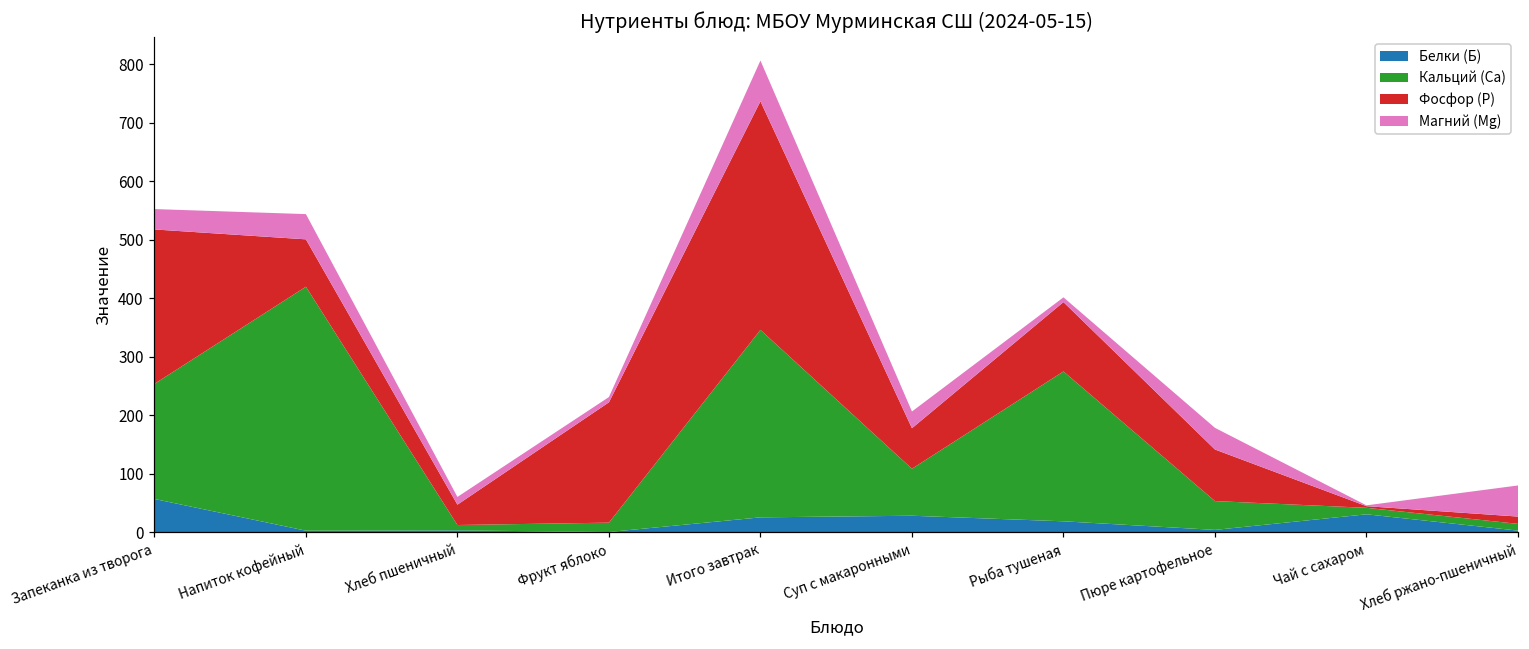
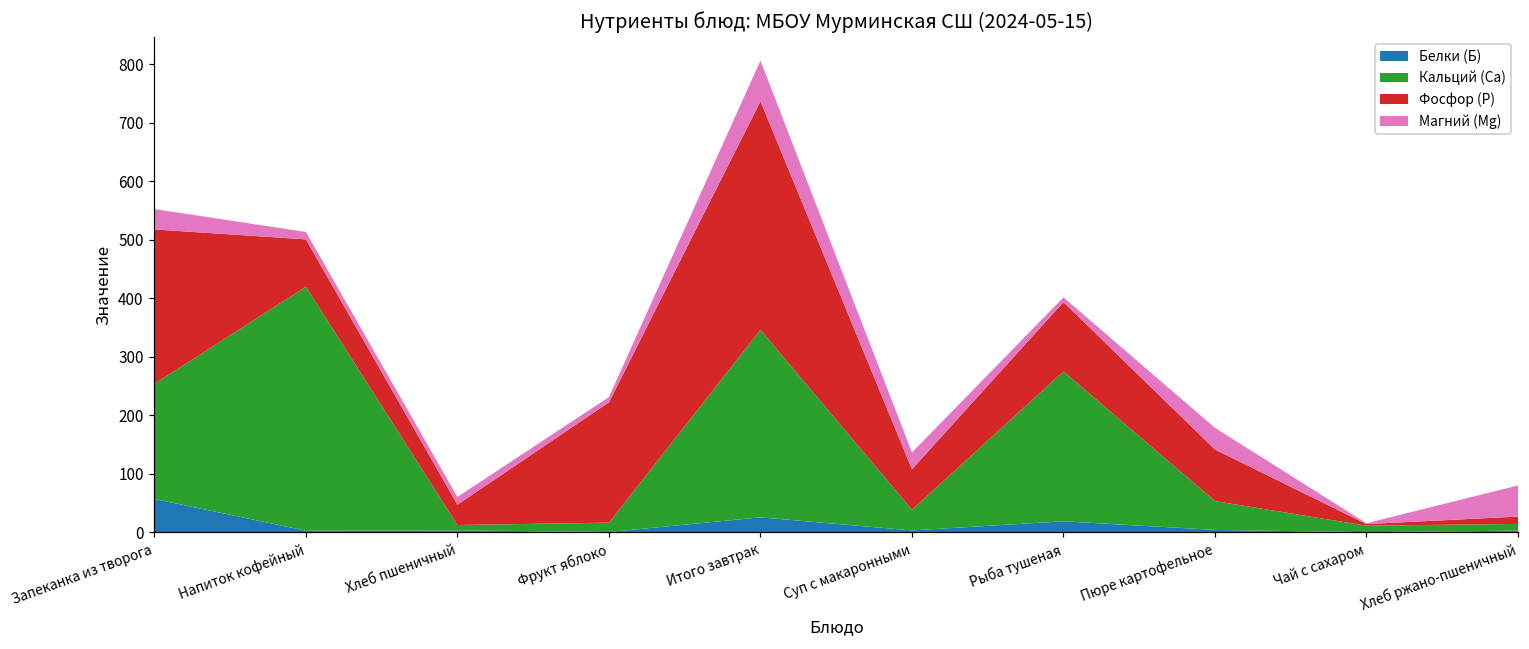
Магний (Mg), Напиток кофейный: 40 -> 10
Белки (Б), Суп с макаронными: 30 -> 0
Кальций (Ca), Суп с макаронными: 80 -> 40
Белки (Б), Чай с сахаром: 30 -> 0
